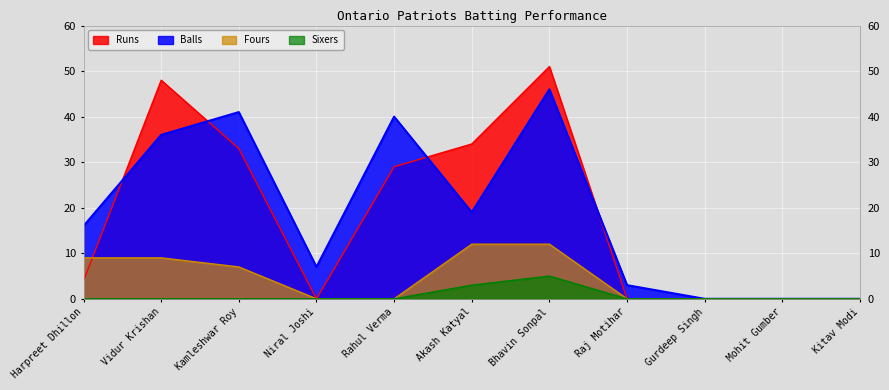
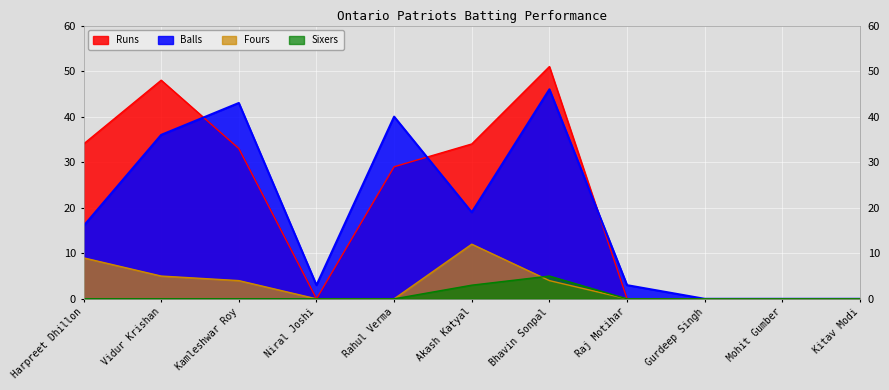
Runs, Harpreet Dhillon: 4 -> 34
Fours, Vidur Krishan: 9 -> 5
Balls, Kamleshwar Roy: 41 -> 43
Fours, Kamleshwar Roy: 7 -> 4
Balls, Niral Joshi: 7 -> 3
Fours, Bhavin Sonpal: 12 -> 4
